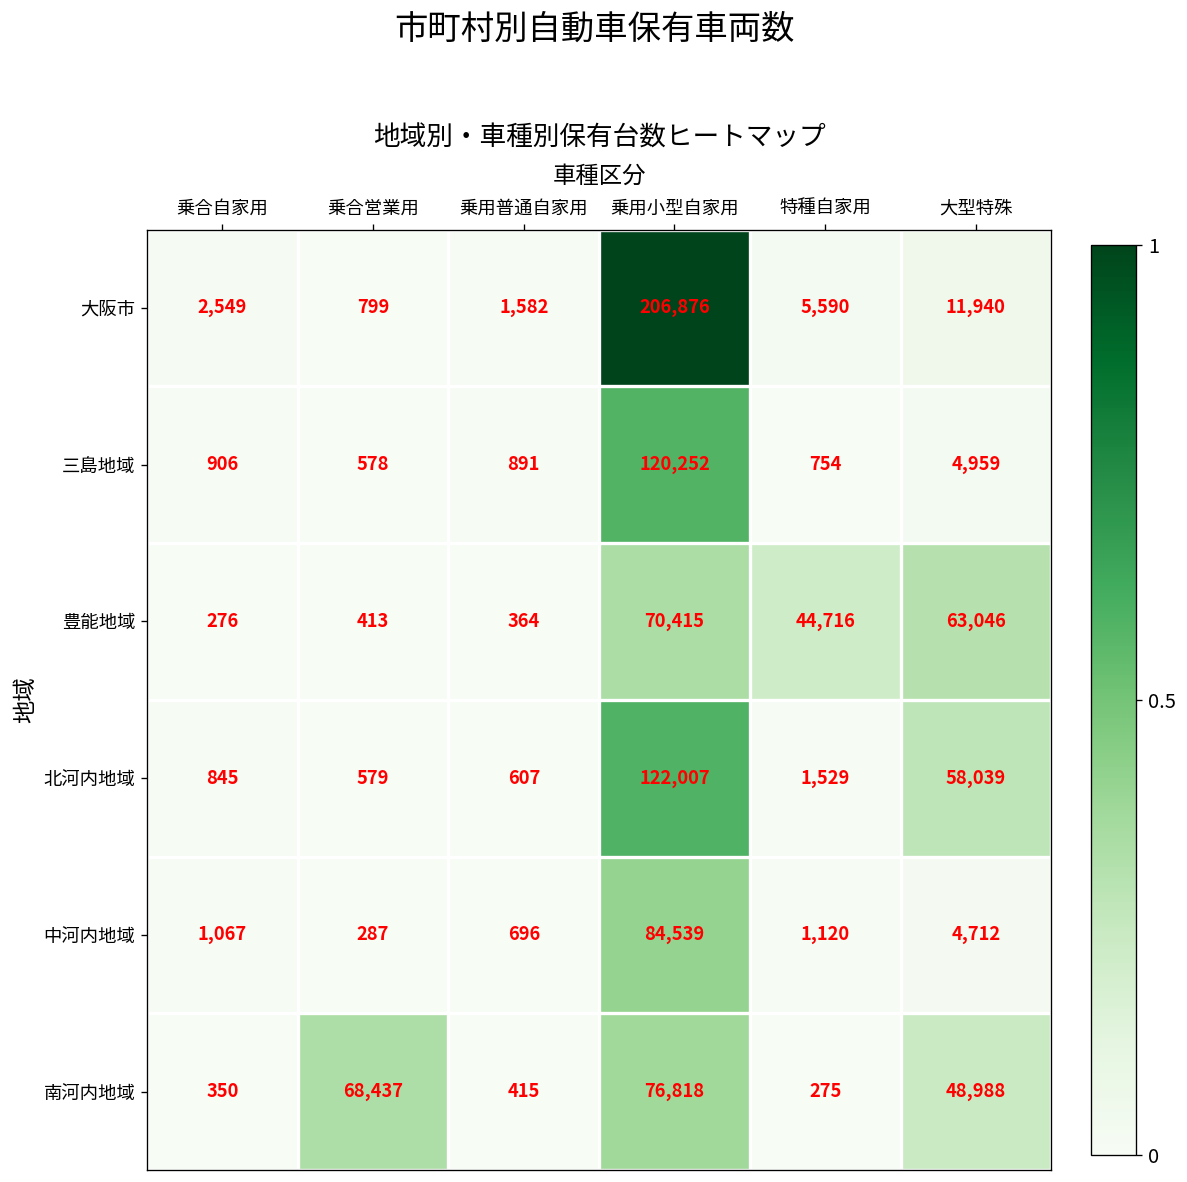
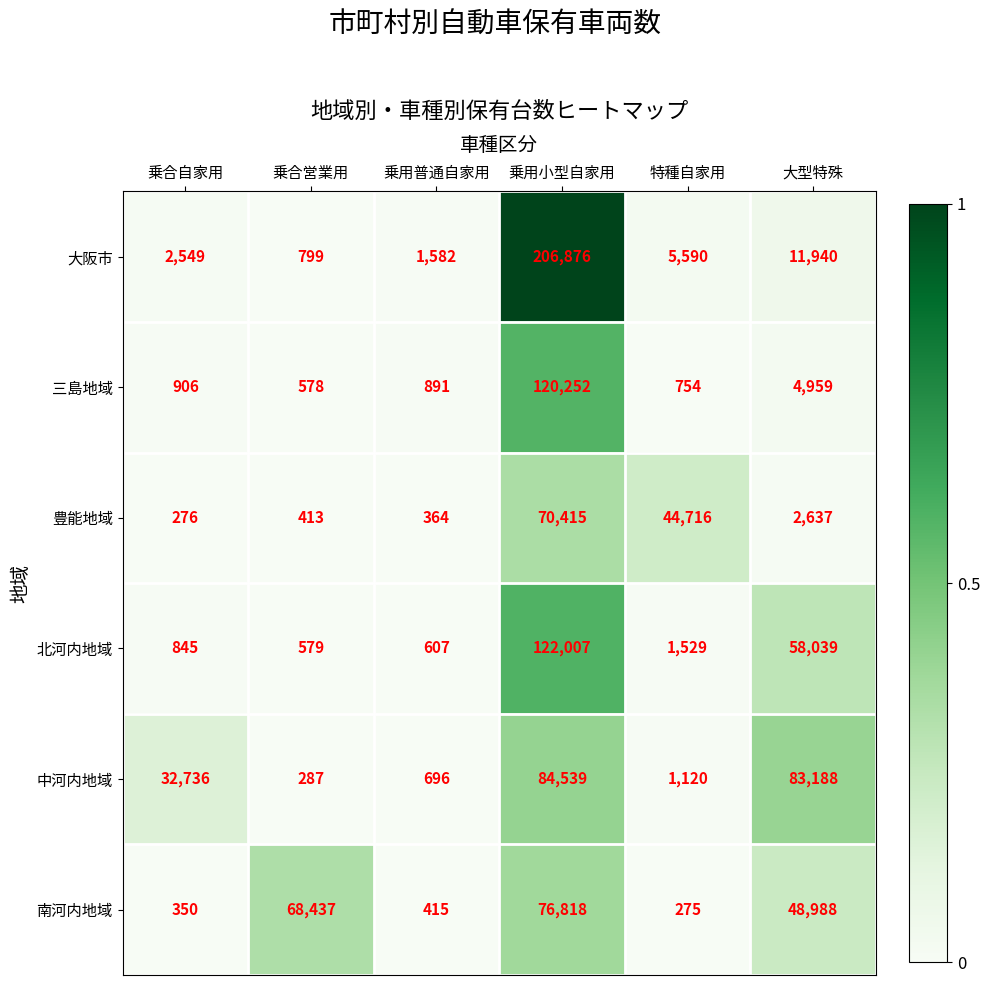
豊能地域, 大型特殊: 63,046 -> 2,637
中河内地域, 乗合自家用: 1,067 -> 32,736
中河内地域, 大型特殊: 4,712 -> 83,188
